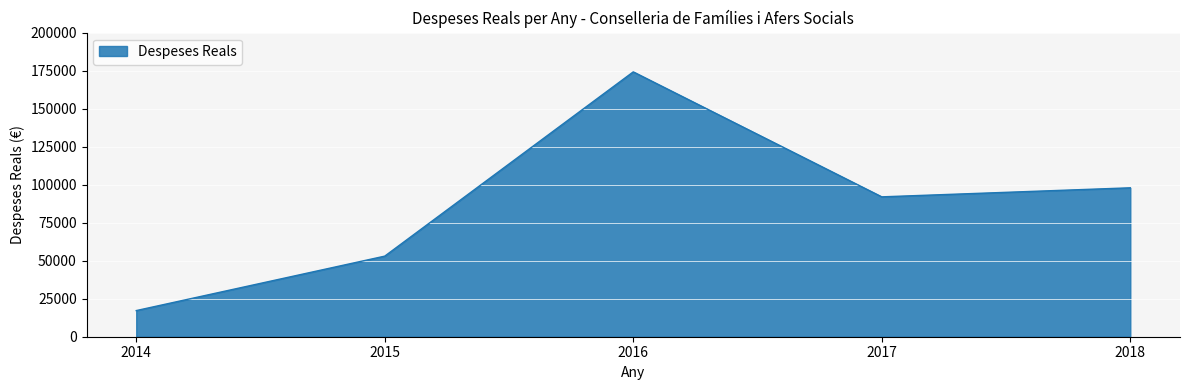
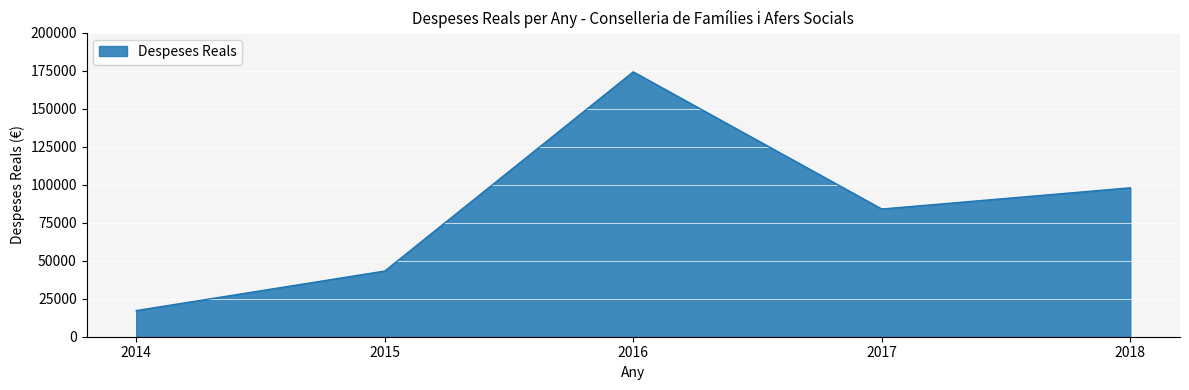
2015: 53000 -> 43000
2017: 92000 -> 84000
